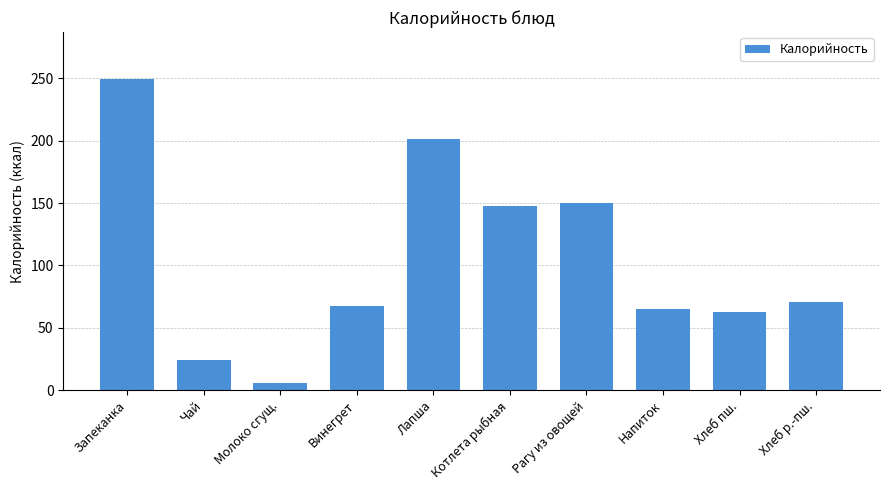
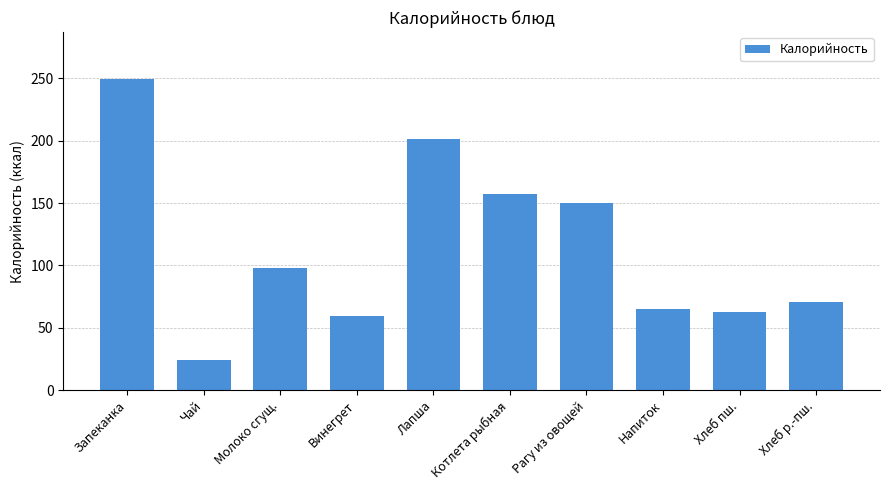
Молоко сгущ.: 6 -> 98
Винегрет: 67 -> 59
Котлета рыбная: 147 -> 158
